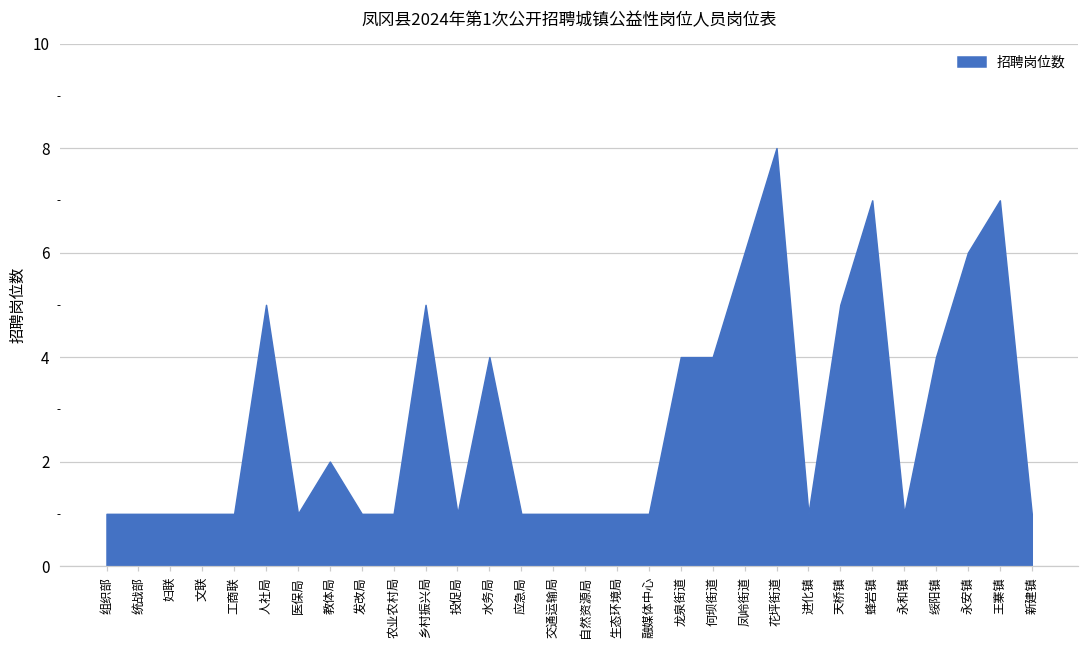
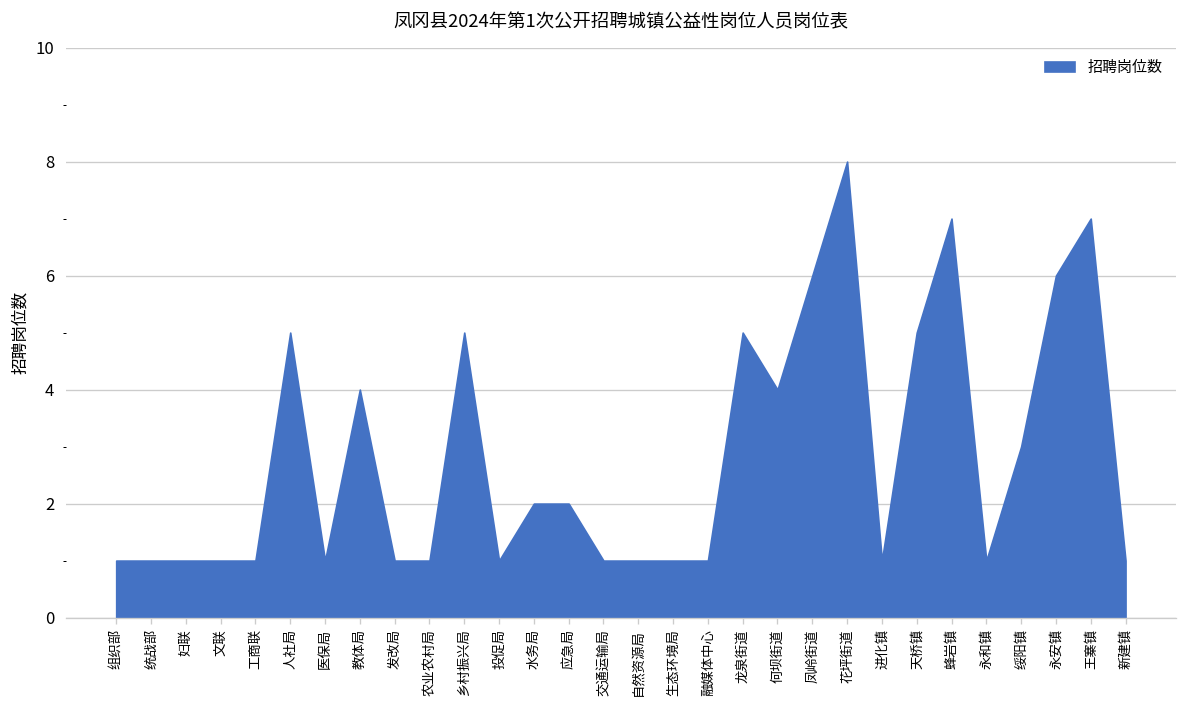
教体局: 2 -> 4
水务局: 4 -> 2
应急局: 1 -> 2
龙泉街道: 4 -> 5
绥阳镇: 4 -> 3
